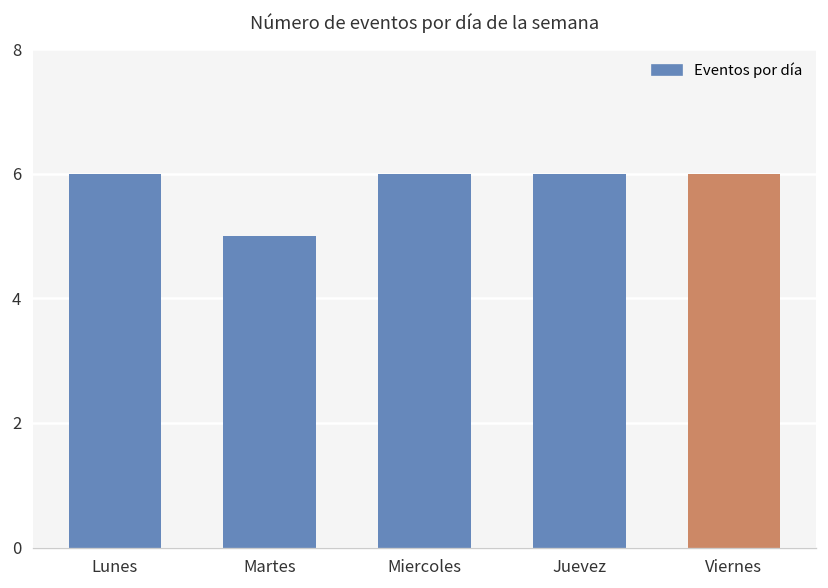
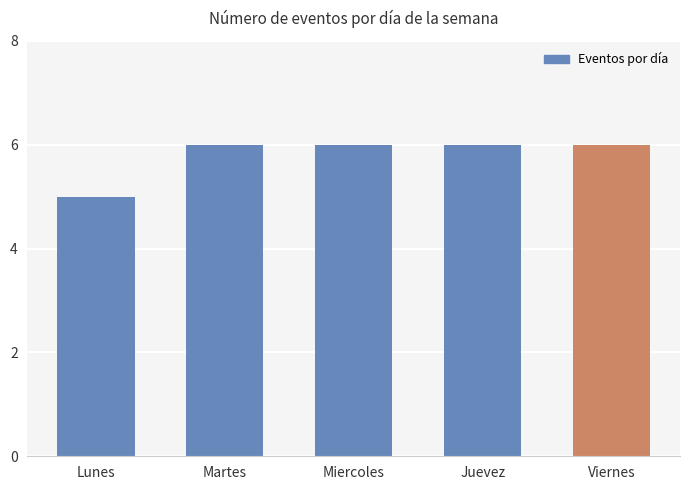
Lunes: 6 -> 5
Martes: 5 -> 6
